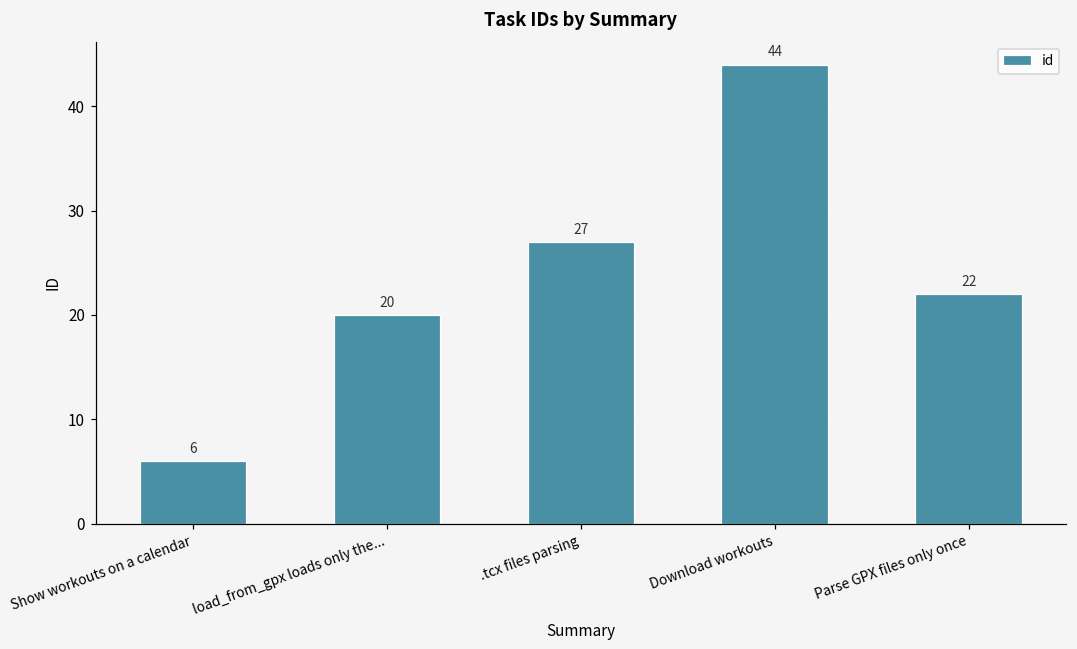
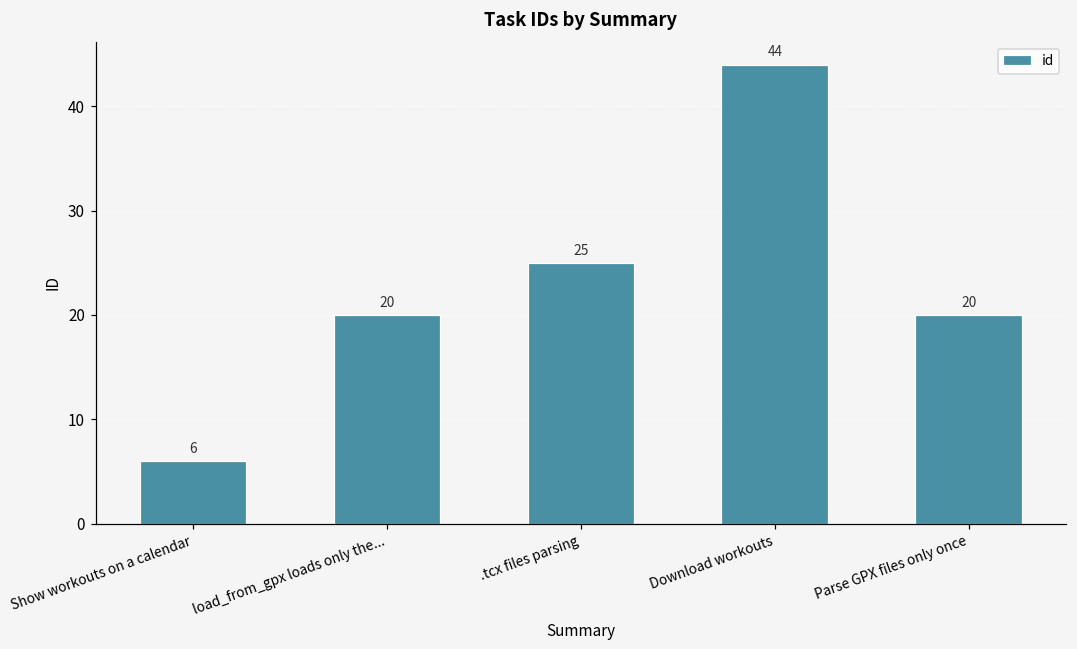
.tcx files parsing: 27 -> 25
Parse GPX files only once: 22 -> 20
